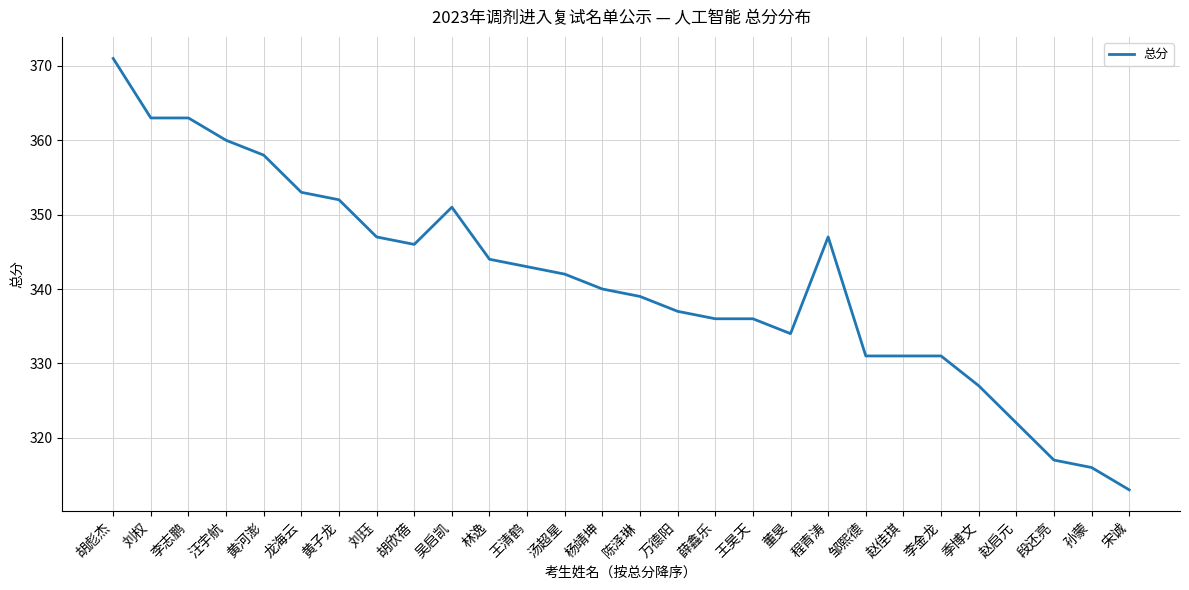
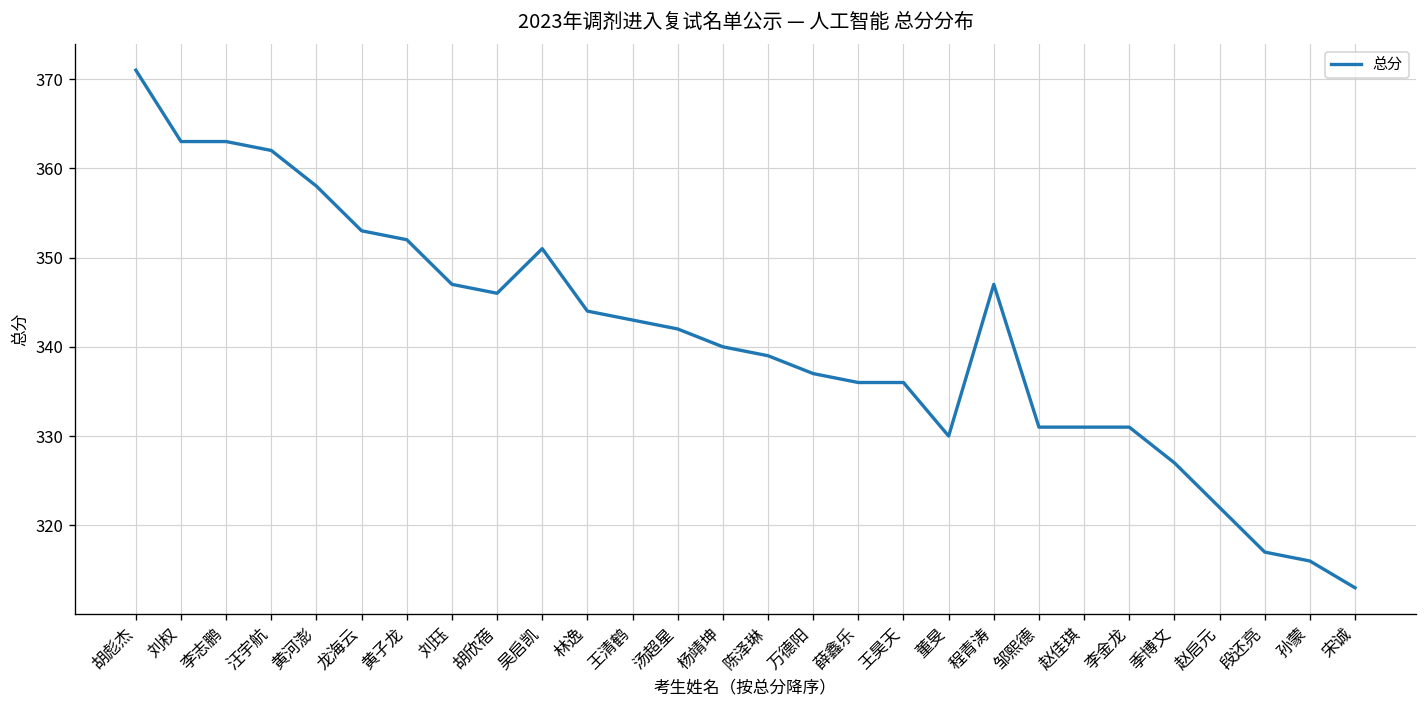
汪宇航: 360 -> 362
董旻: 334 -> 330
